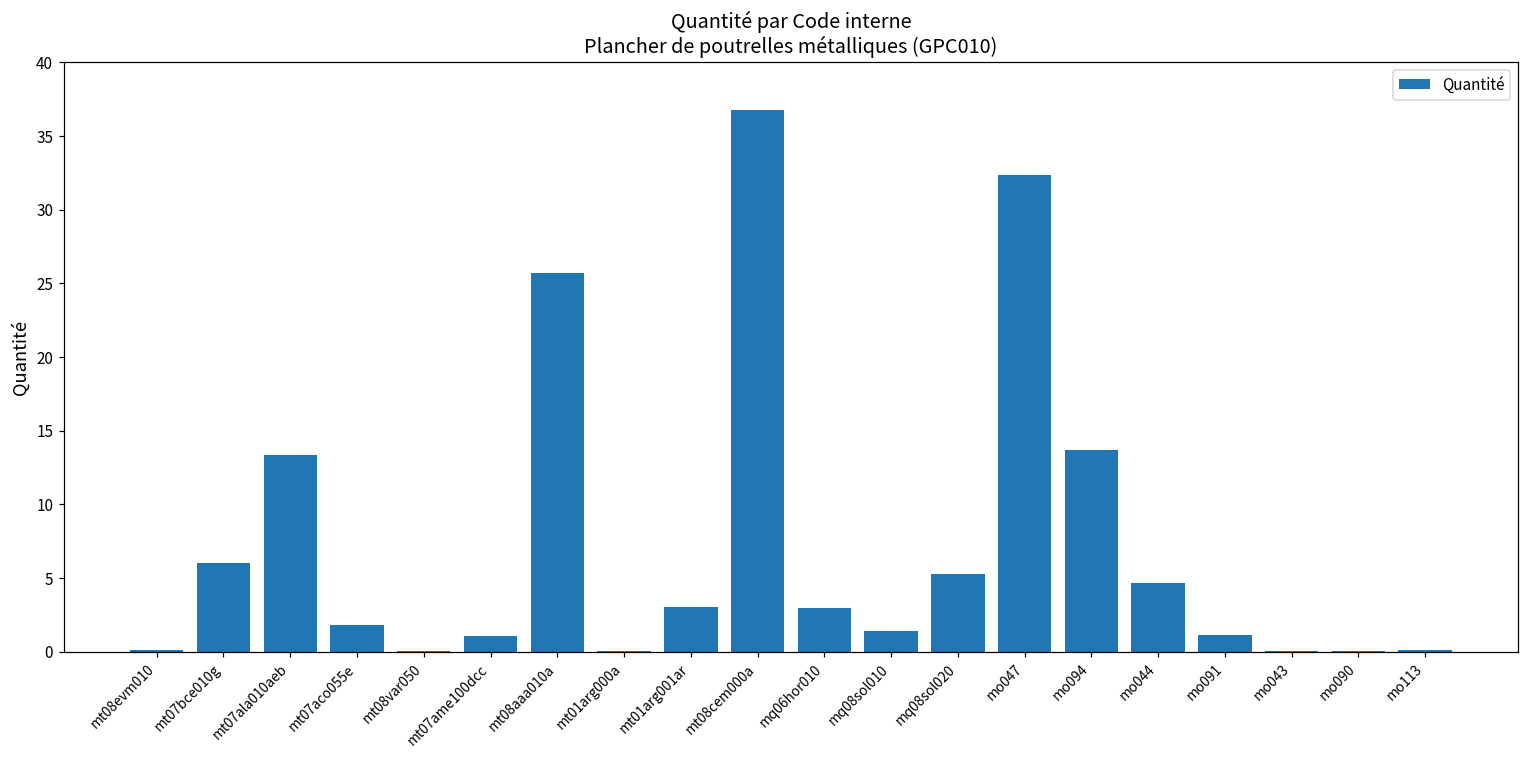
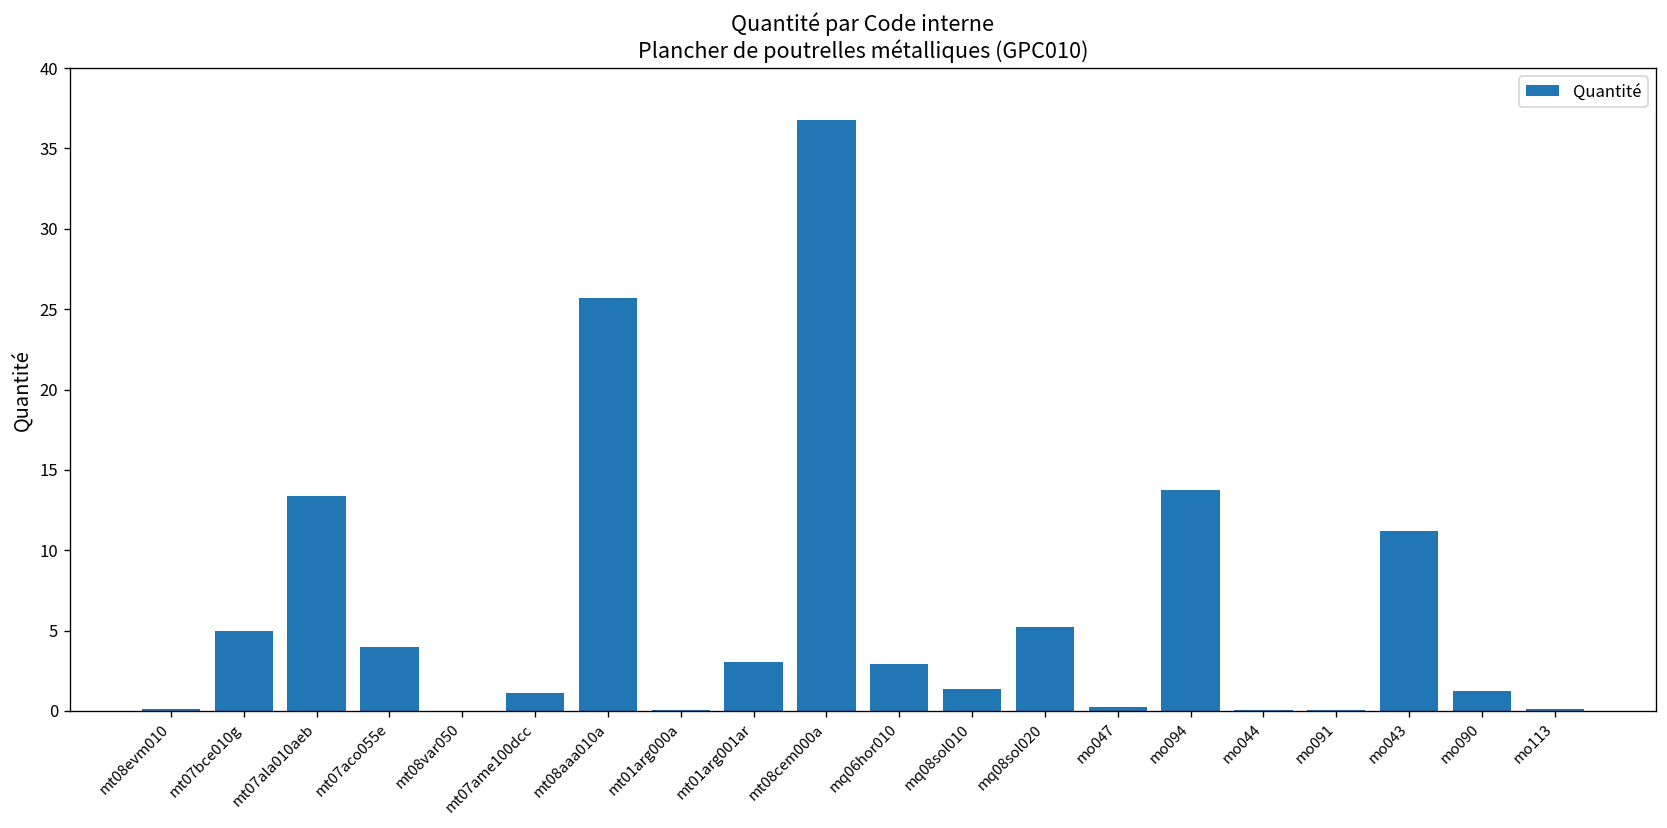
mt07bce010g: 6 -> 5
mt07aco055e: 1.8 -> 4.0
mo047: 32.3 -> 0.2
mo044: 4.7 -> 0.1
mo091: 1.2 -> 0.1
mo043: 0.1 -> 11.2
mo090: 0.1 -> 1.2
